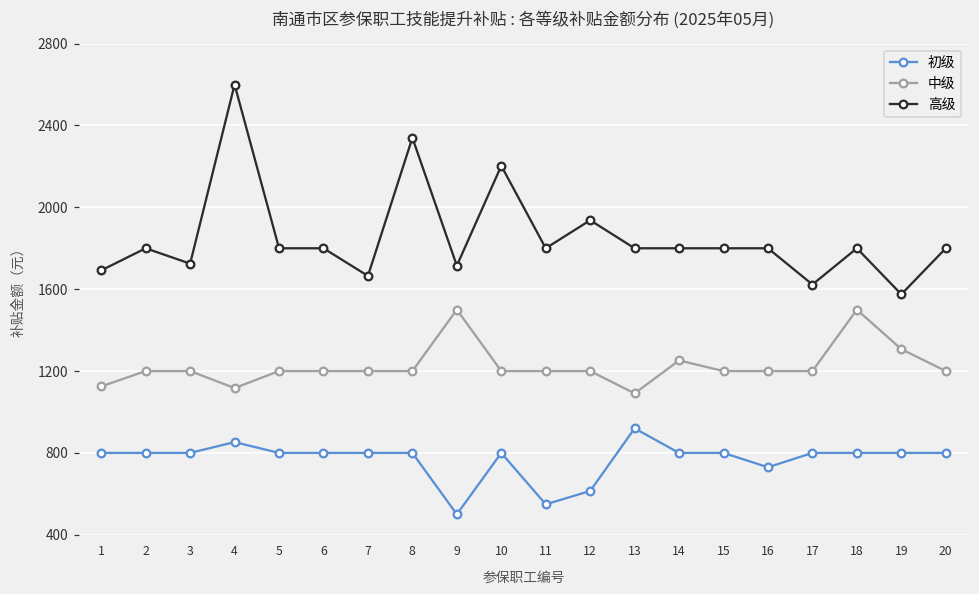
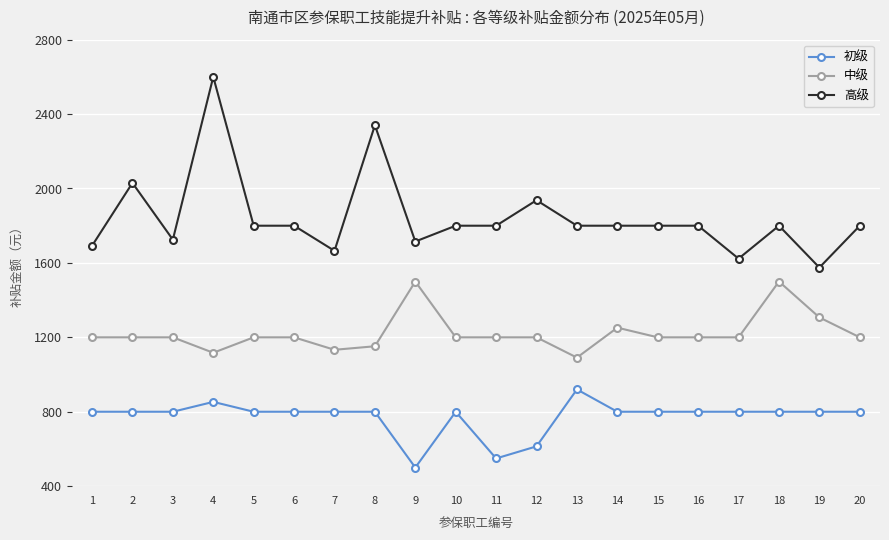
中级, 1: 1130 -> 1200
高级, 2: 1800 -> 2030
中级, 7: 1200 -> 1130
中级, 8: 1200 -> 1150
高级, 10: 2200 -> 1800
初级, 16: 730 -> 800
